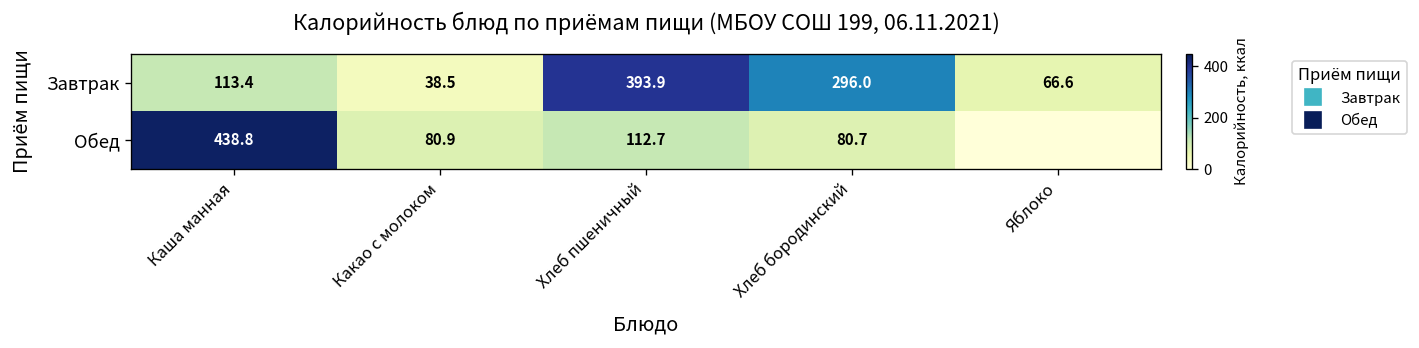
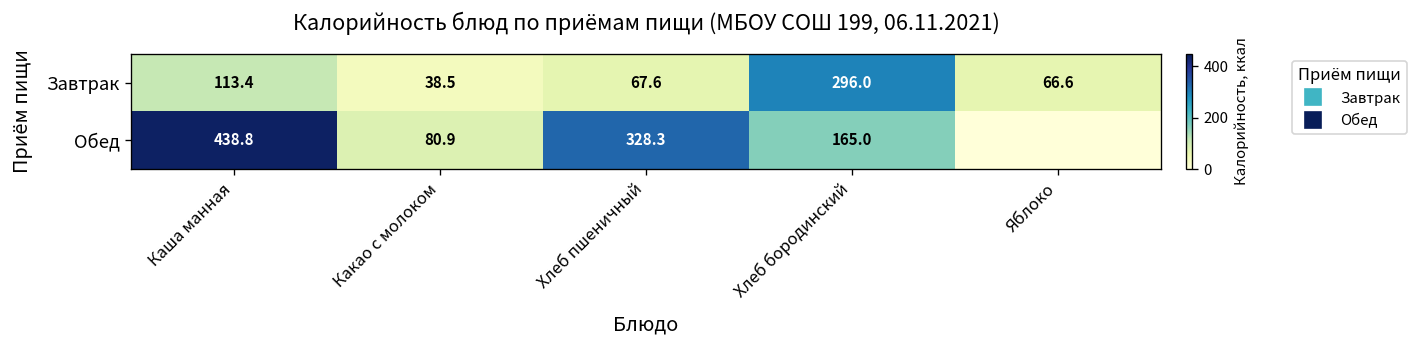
Завтрак, Хлеб пшеничный: 393.9 -> 67.6
Обед, Хлеб пшеничный: 112.7 -> 328.3
Обед, Хлеб бородинский: 80.7 -> 165.0
